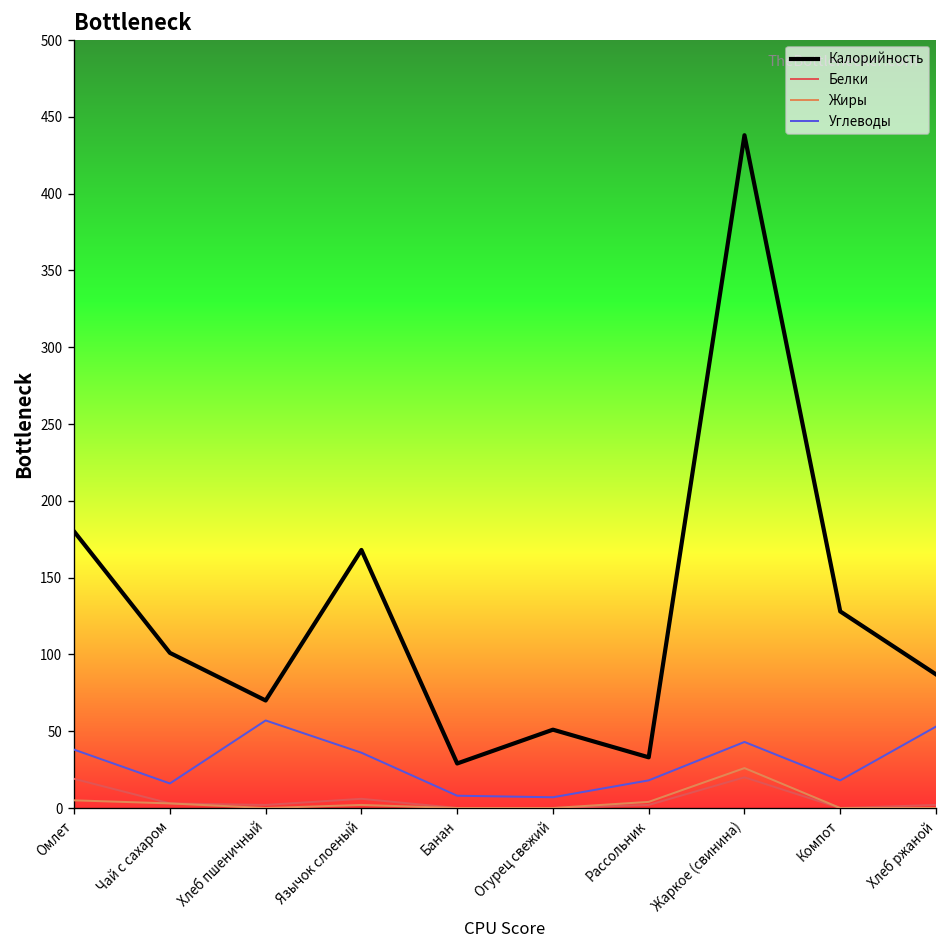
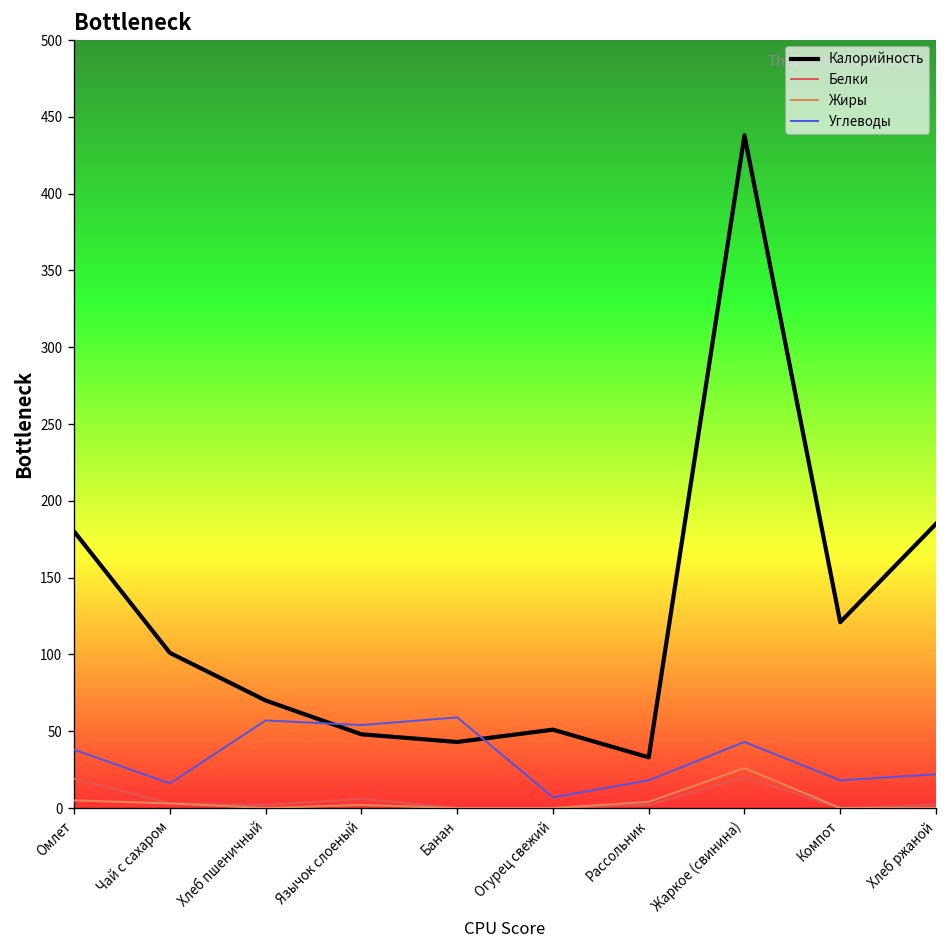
Калорийность, Язычок слоеный: 168 -> 48
Углеводы, Язычок слоеный: 36 -> 54
Калорийность, Банан: 29 -> 43
Углеводы, Банан: 8 -> 59
Калорийность, Компот: 128 -> 121
Калорийность, Хлеб ржаной: 87 -> 185
Углеводы, Хлеб ржаной: 53 -> 22
